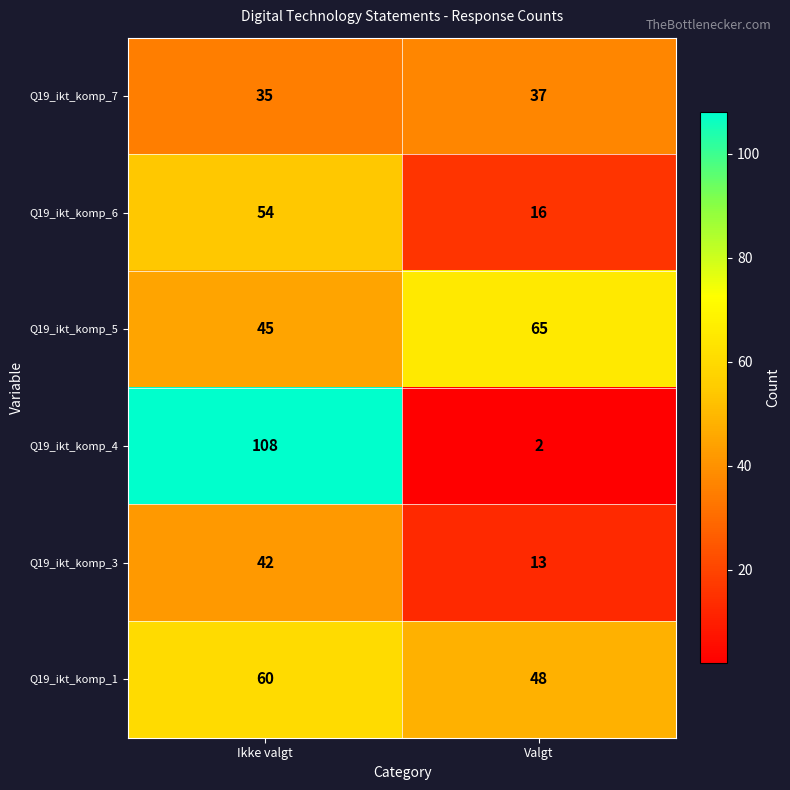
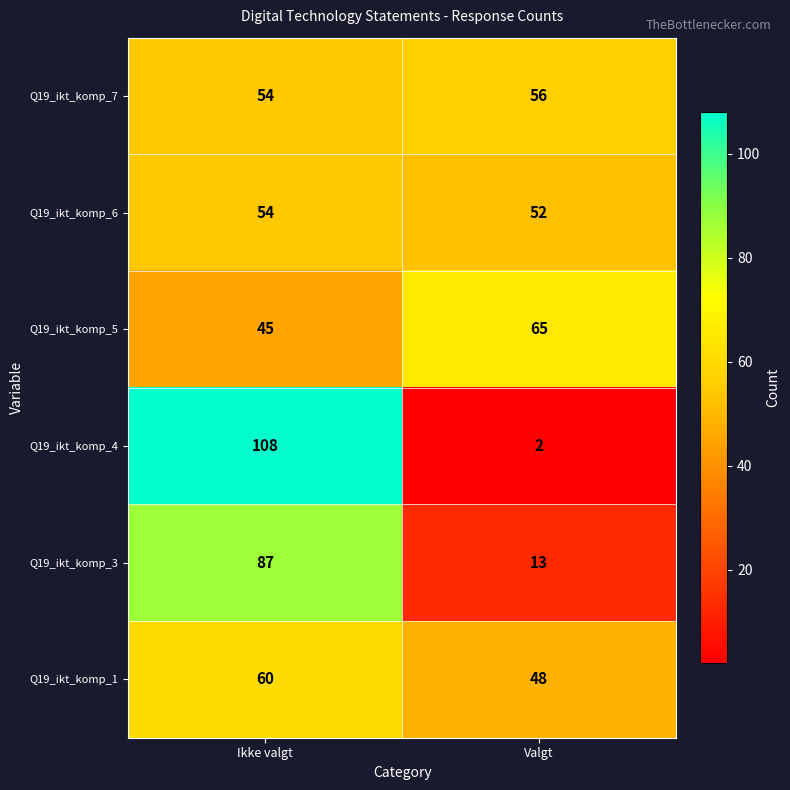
Q19_ikt_komp_7, Ikke valgt: 35 -> 54
Q19_ikt_komp_7, Valgt: 37 -> 56
Q19_ikt_komp_6, Valgt: 16 -> 52
Q19_ikt_komp_3, Ikke valgt: 42 -> 87
